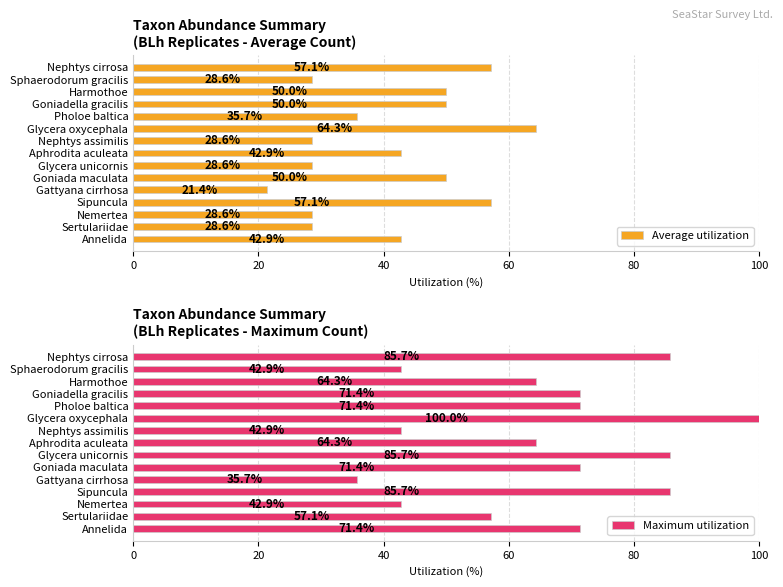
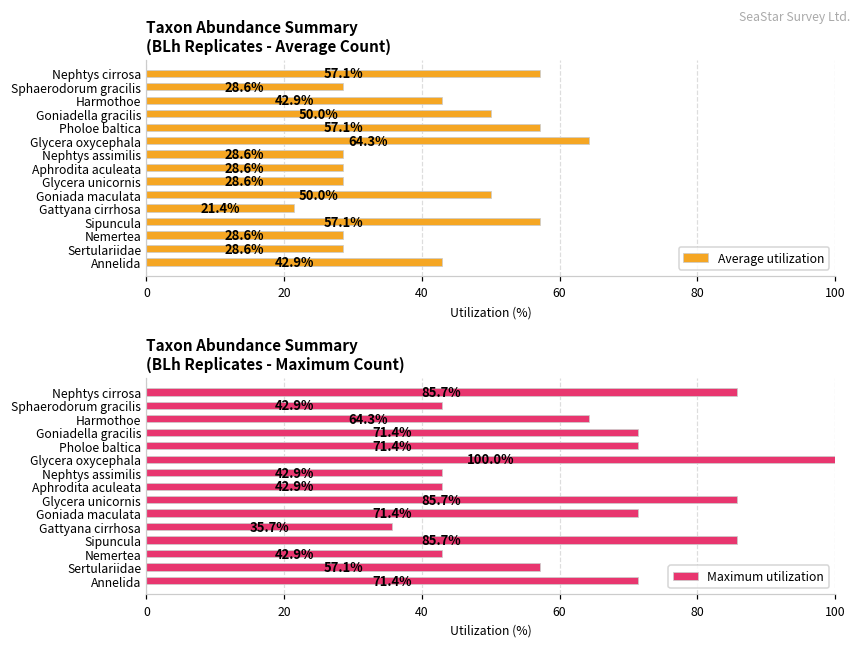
Taxon Abundance Summary (BLh Replicates - Average Count), Harmothoe: 50.0% -> 42.9%
Taxon Abundance Summary (BLh Replicates - Average Count), Pholoe baltica: 35.7% -> 57.1%
Taxon Abundance Summary (BLh Replicates - Average Count), Aphrodita aculeata: 42.9% -> 28.6%
Taxon Abundance Summary (BLh Replicates - Maximum Count), Aphrodita aculeata: 64.3% -> 42.9%
